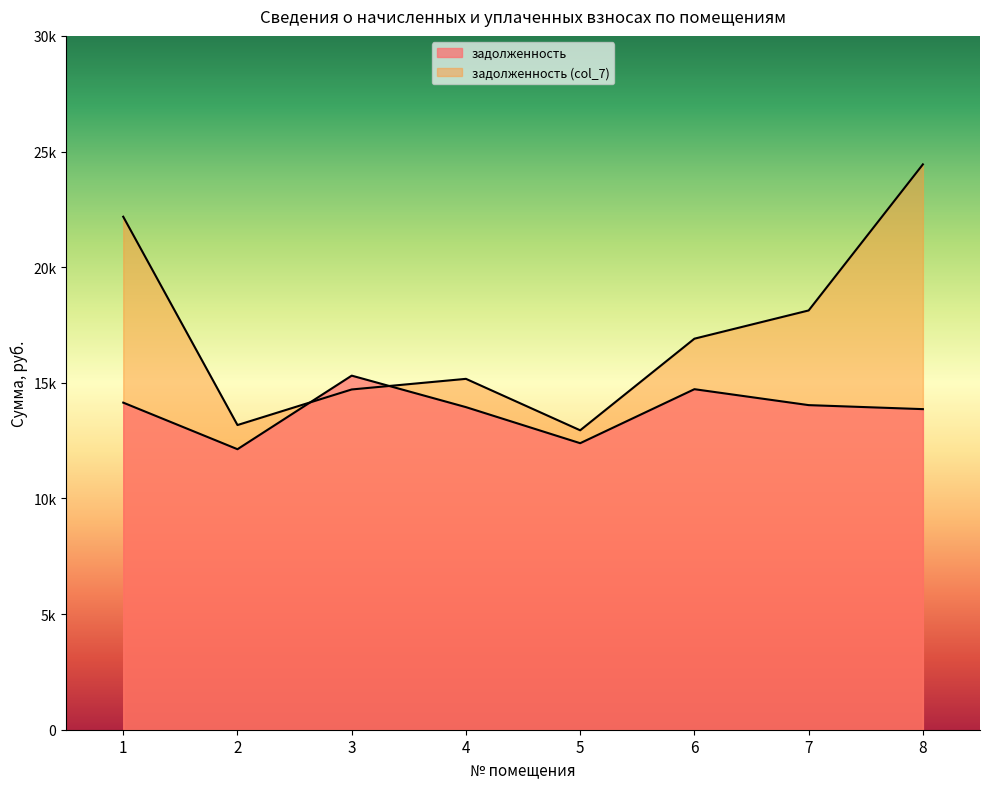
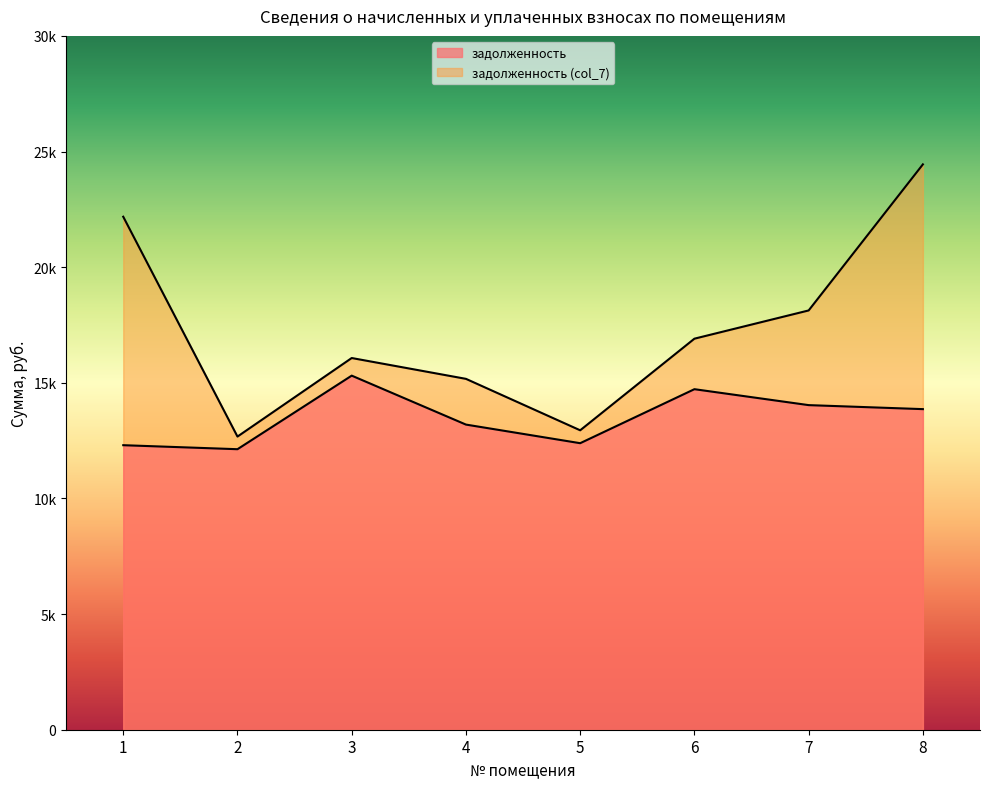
задолженность, 1: 14100 -> 12300
задолженность (col_7), 2: 13200 -> 12700
задолженность (col_7), 3: 14700 -> 16100
задолженность, 4: 13900 -> 13200
